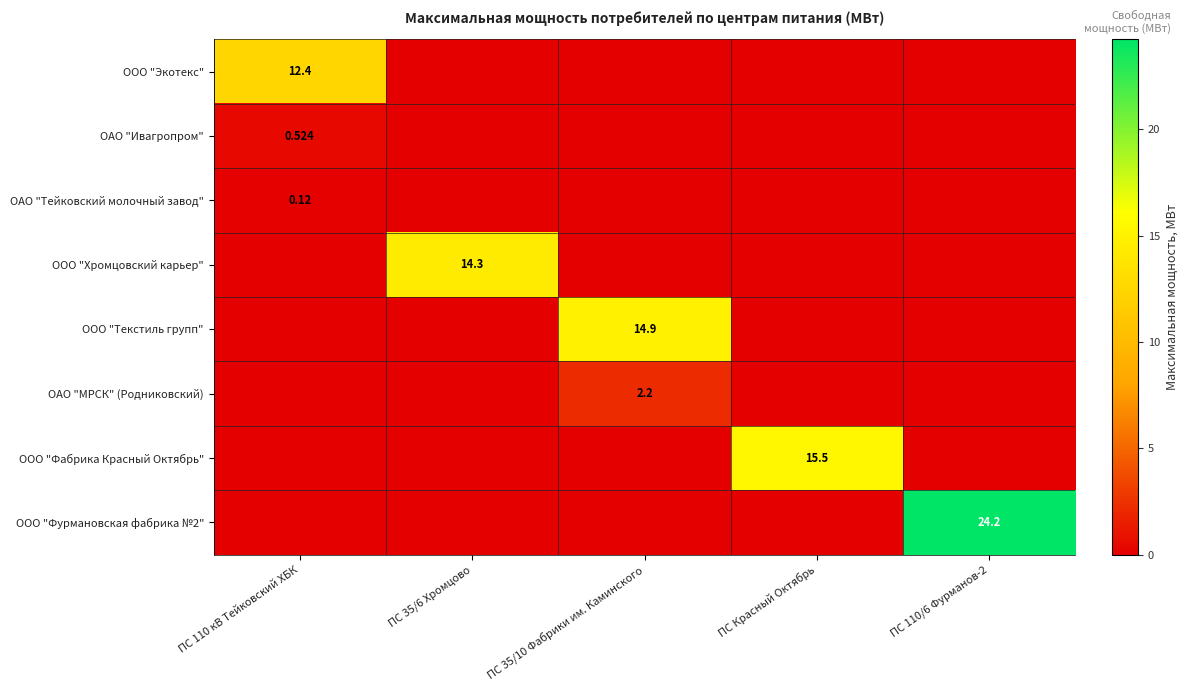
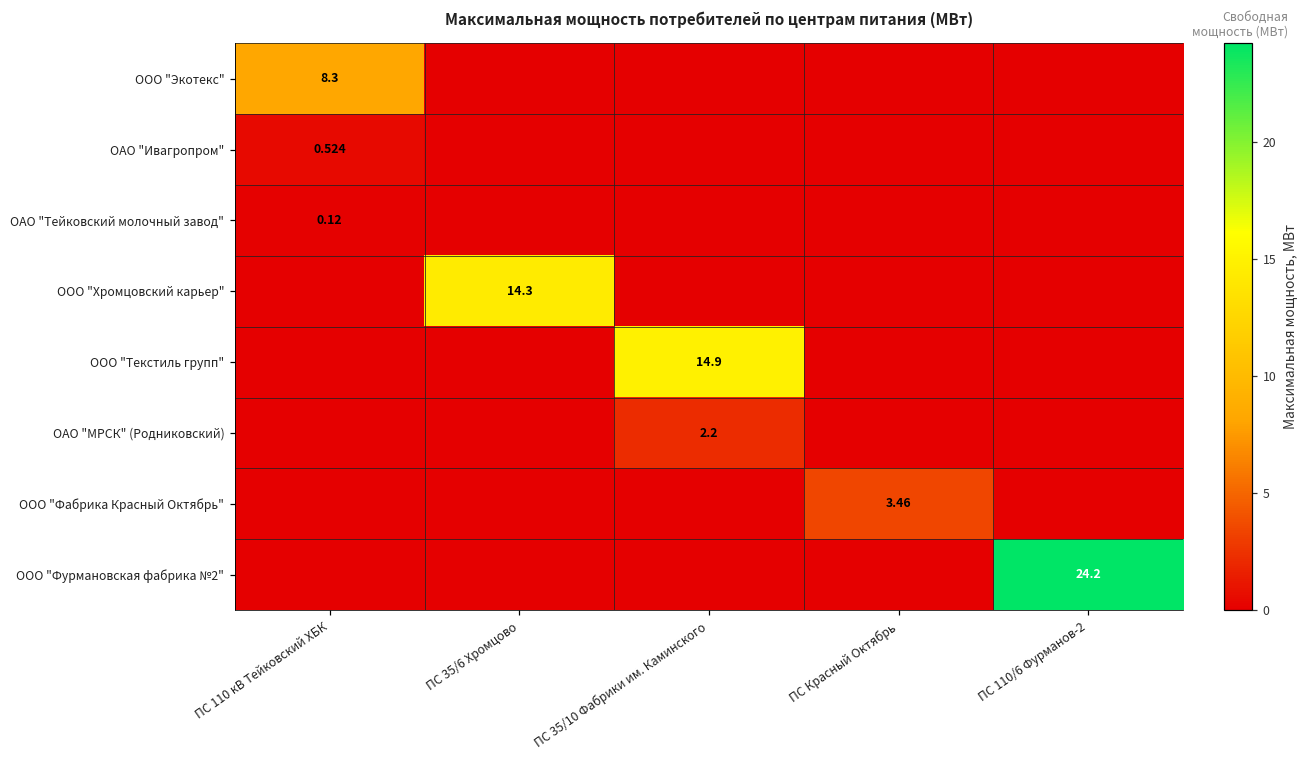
ООО "Экотекс", ПС 110 кВ Тейковский ХБК: 12.4 -> 8.3
ООО "Фабрика Красный Октябрь", ПС Красный Октябрь: 15.5 -> 3.46
